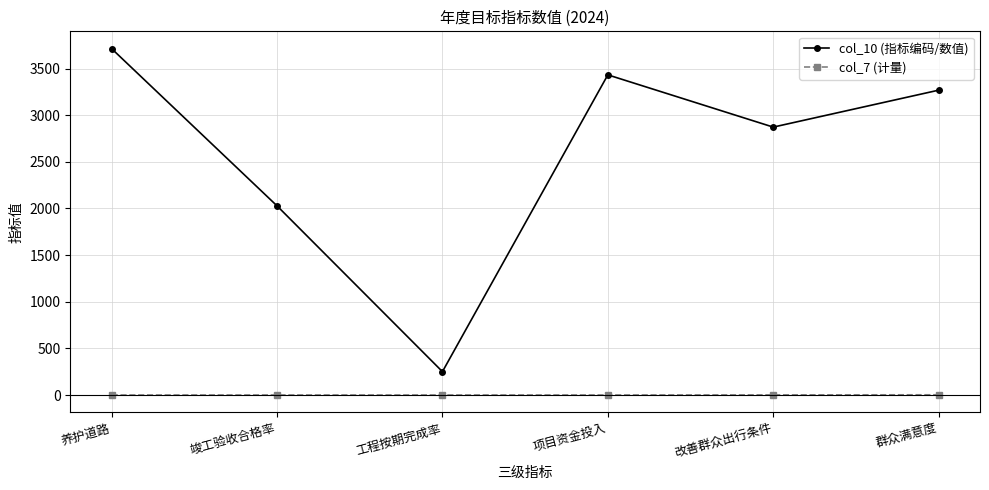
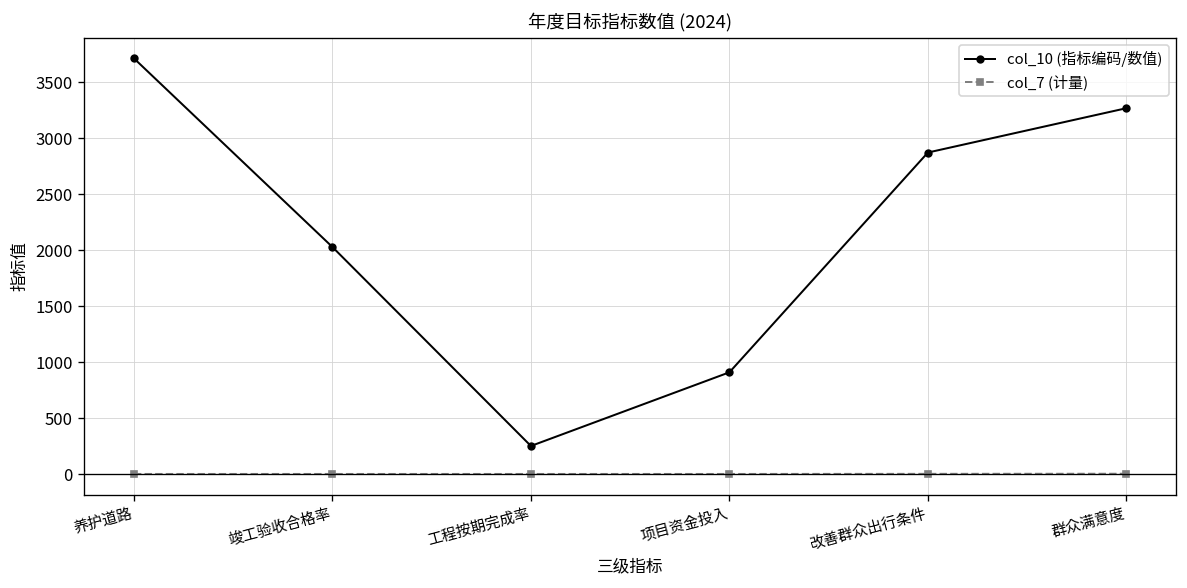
col_10 (指标编码/数值), 项目资金投入: 3400 -> 900
